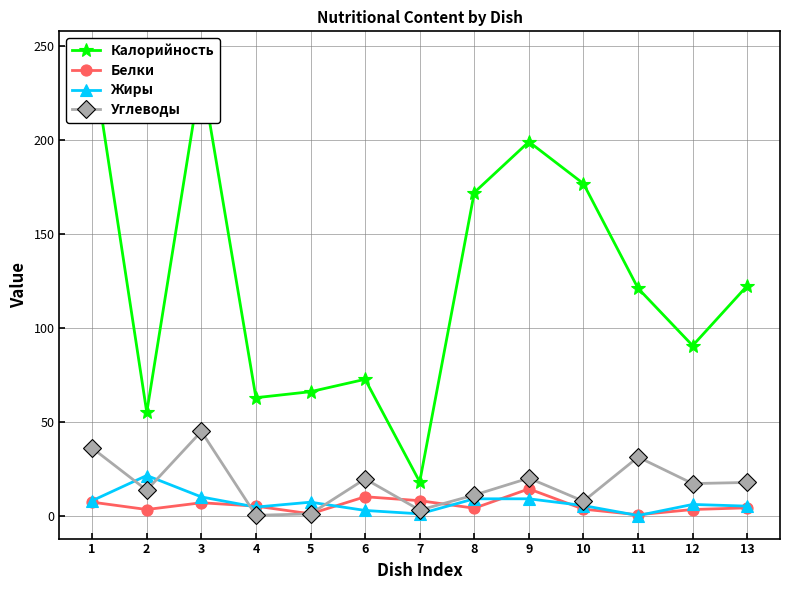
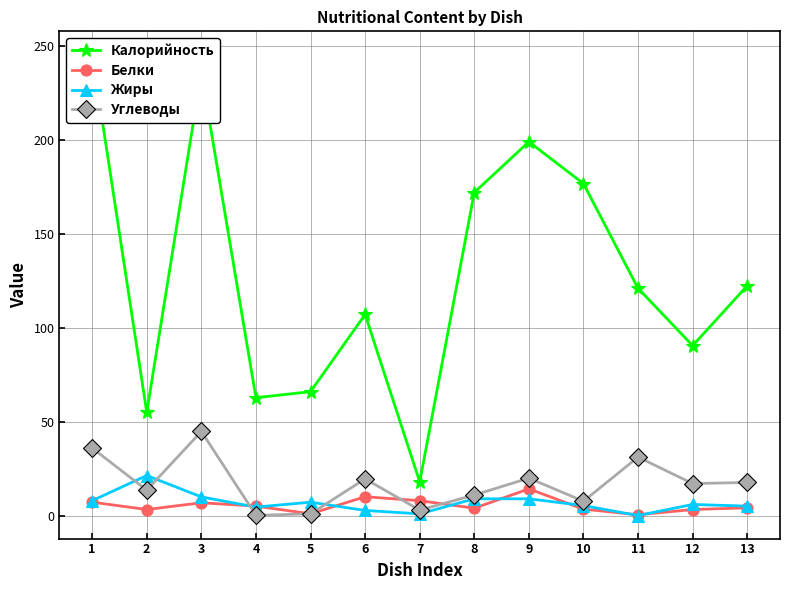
Калорийность, 6: 73 -> 107
